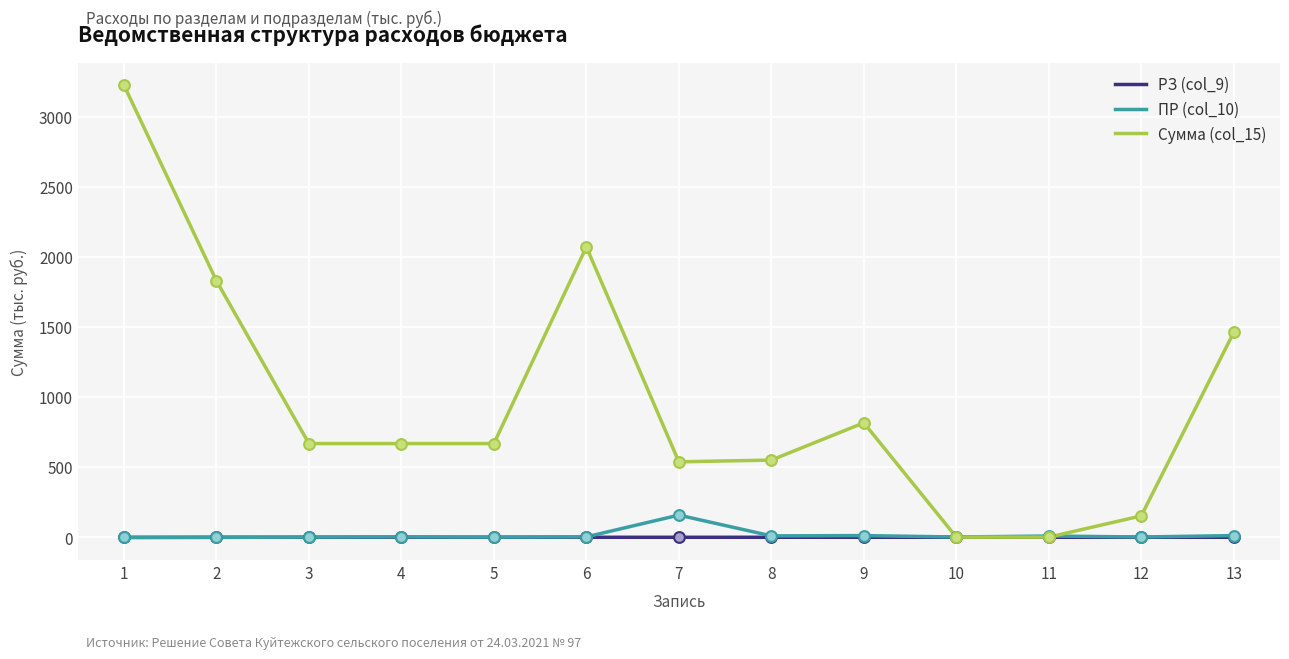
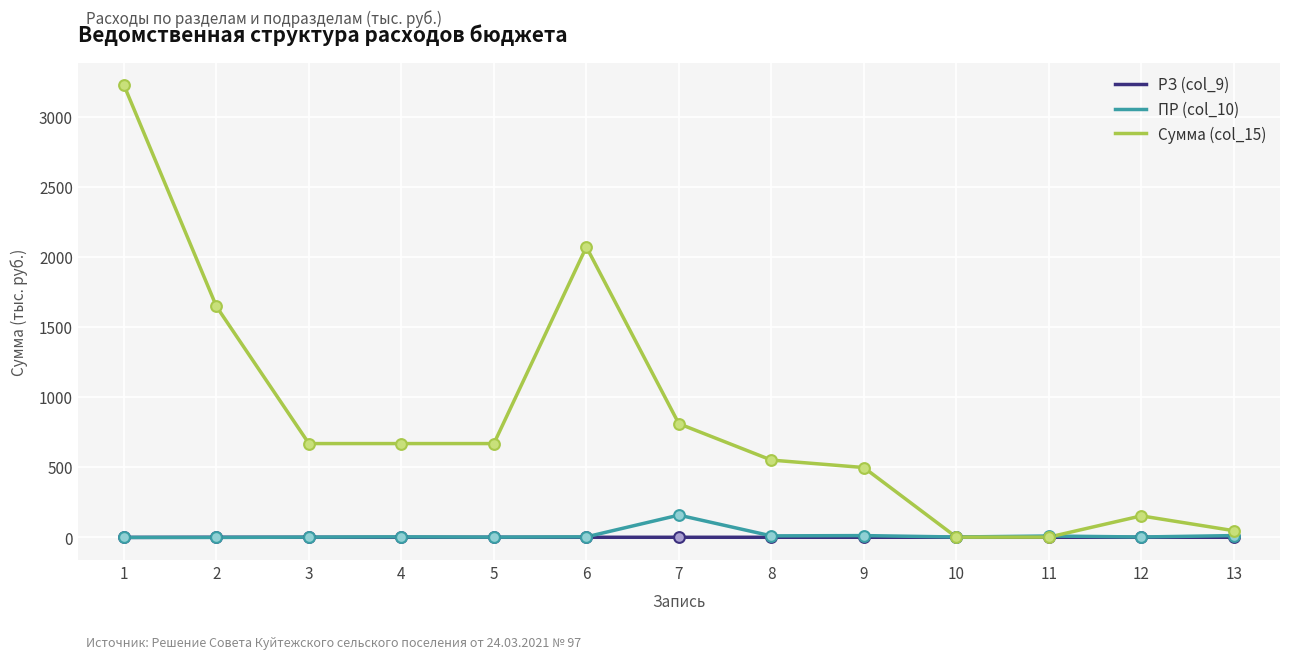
Сумма (col_15), 2: 1830 -> 1650
Сумма (col_15), 7: 540 -> 810
Сумма (col_15), 9: 820 -> 500
Сумма (col_15), 13: 1460 -> 50
